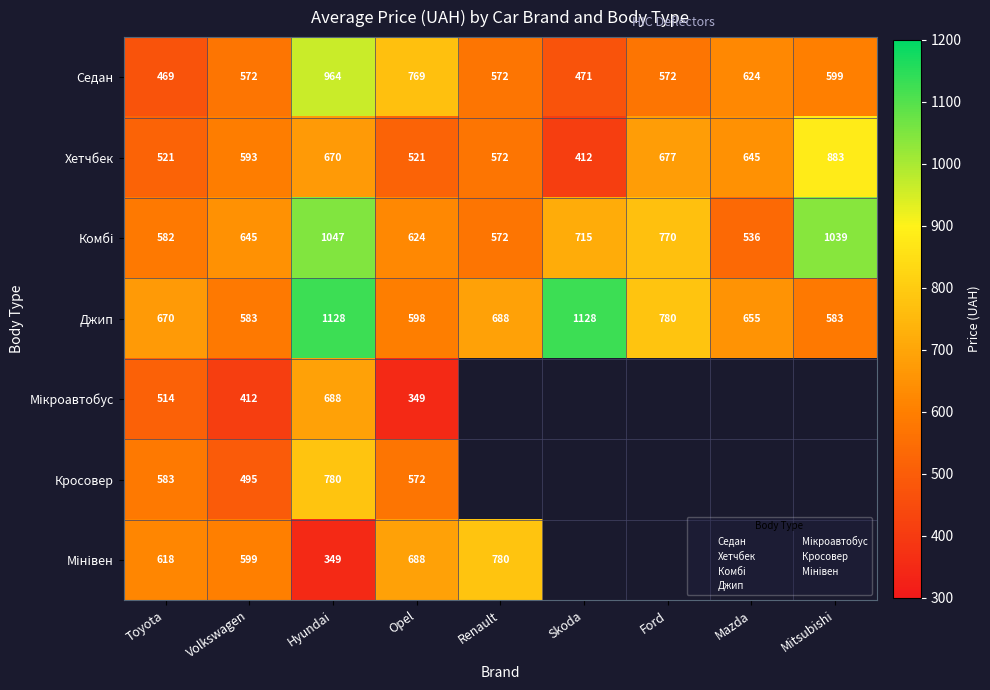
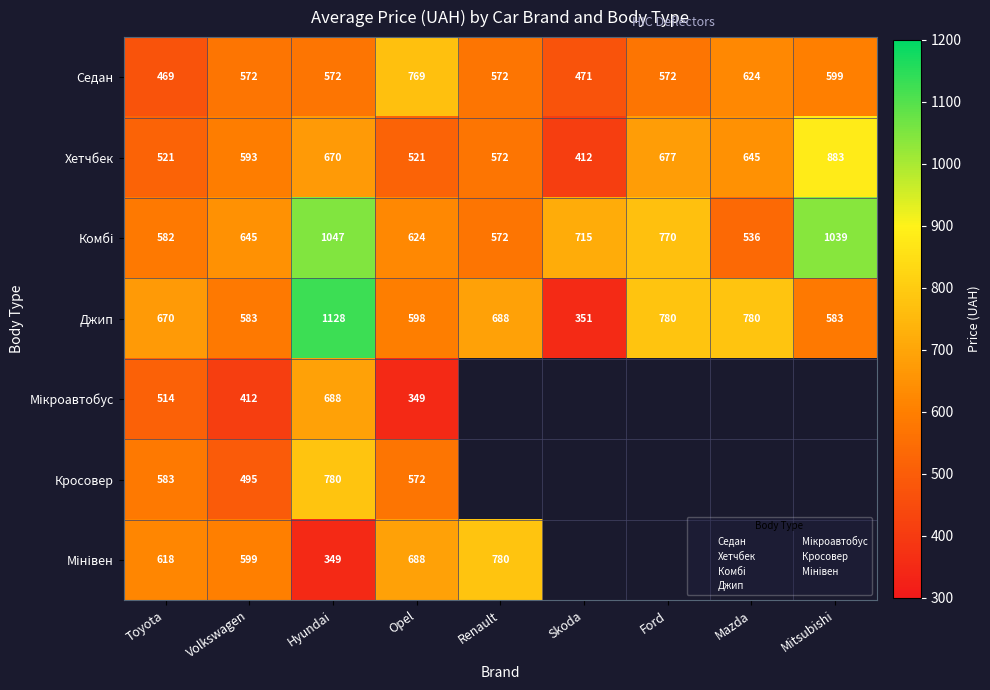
Седан, Hyundai: 964 -> 572
Джип, Skoda: 1128 -> 351
Джип, Mazda: 655 -> 780
